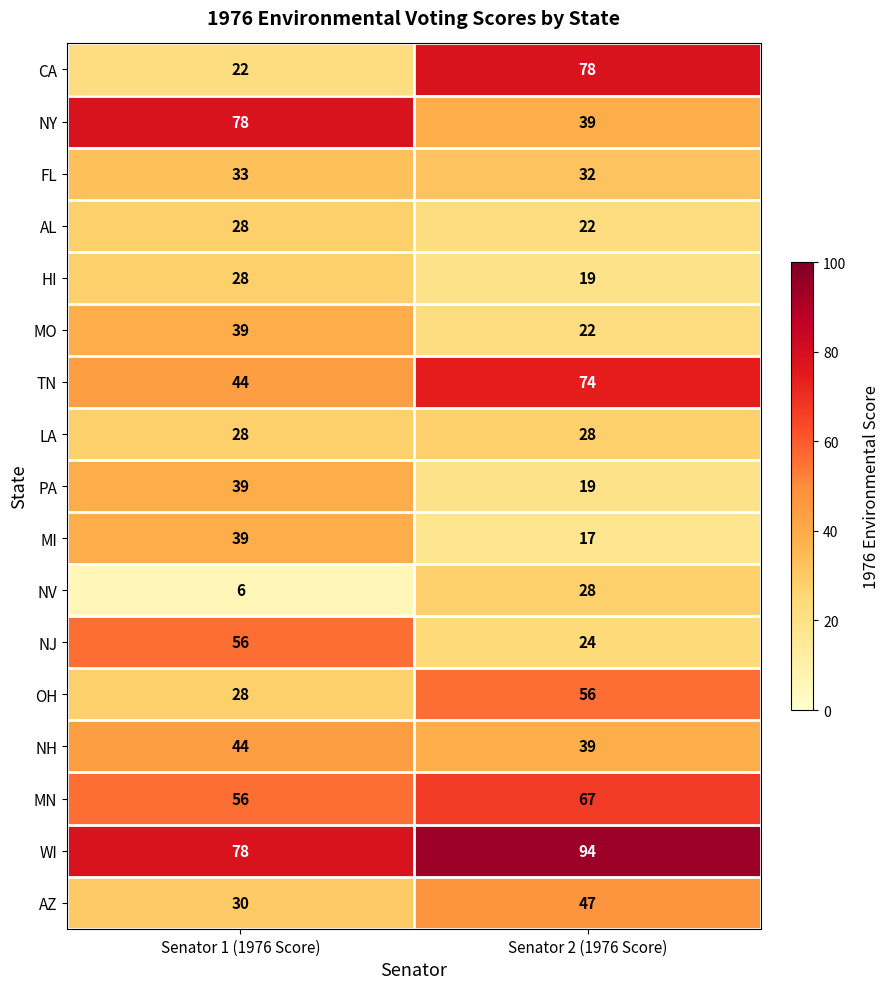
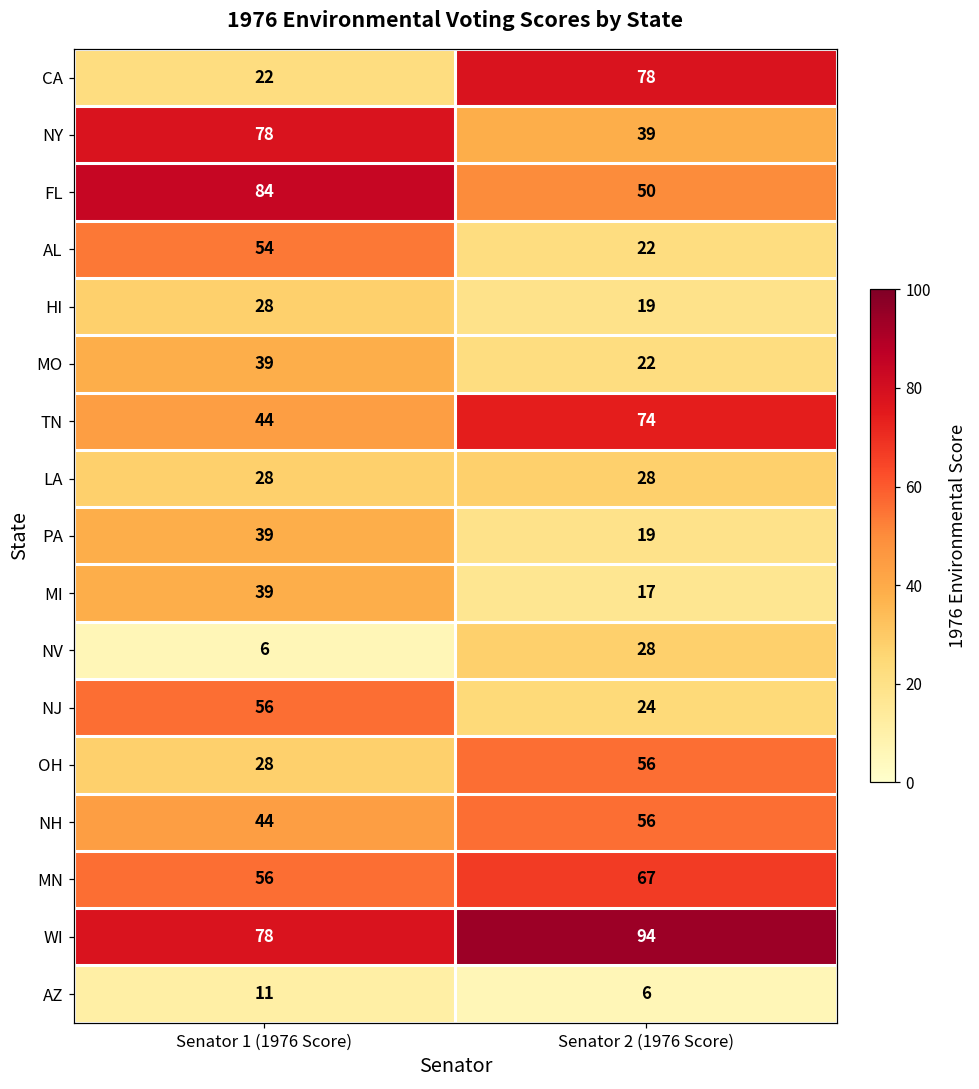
FL, Senator 1 (1976 Score): 33 -> 84
FL, Senator 2 (1976 Score): 32 -> 50
AL, Senator 1 (1976 Score): 28 -> 54
NH, Senator 2 (1976 Score): 39 -> 56
AZ, Senator 1 (1976 Score): 30 -> 11
AZ, Senator 2 (1976 Score): 47 -> 6
